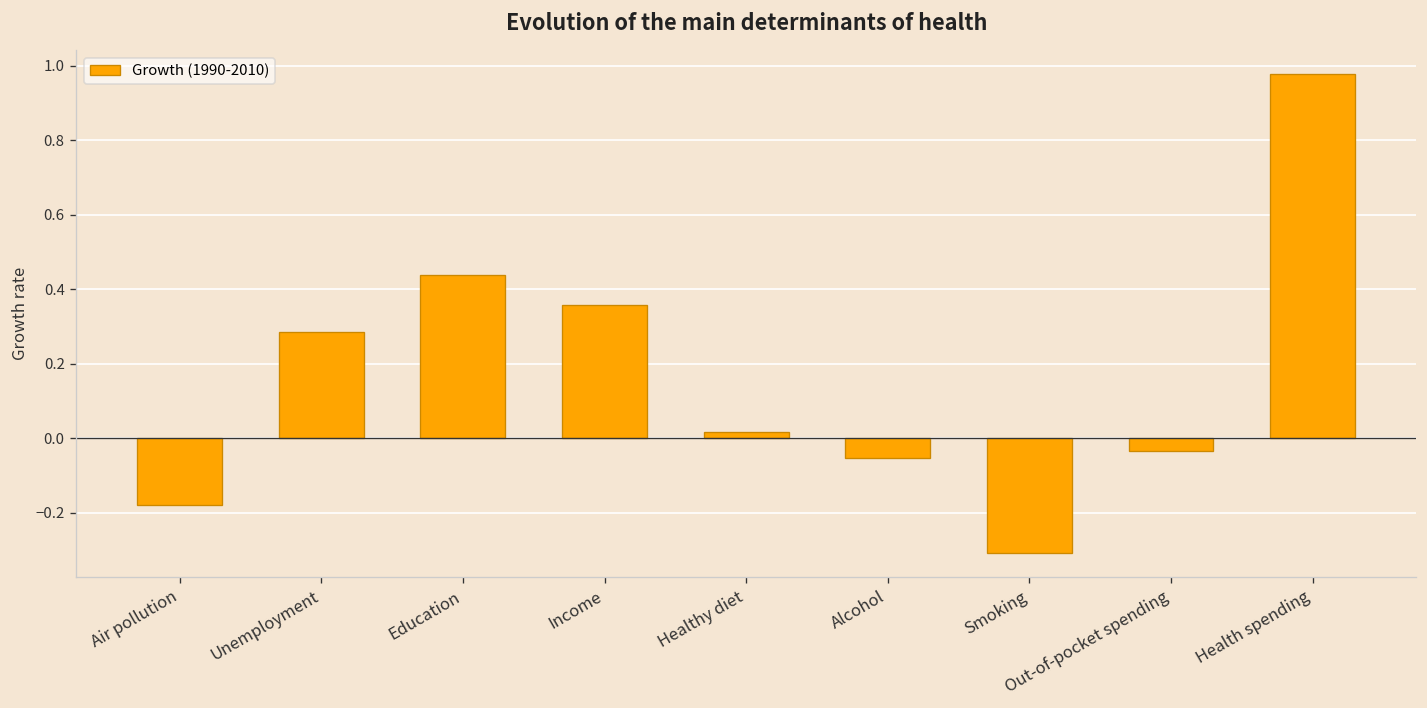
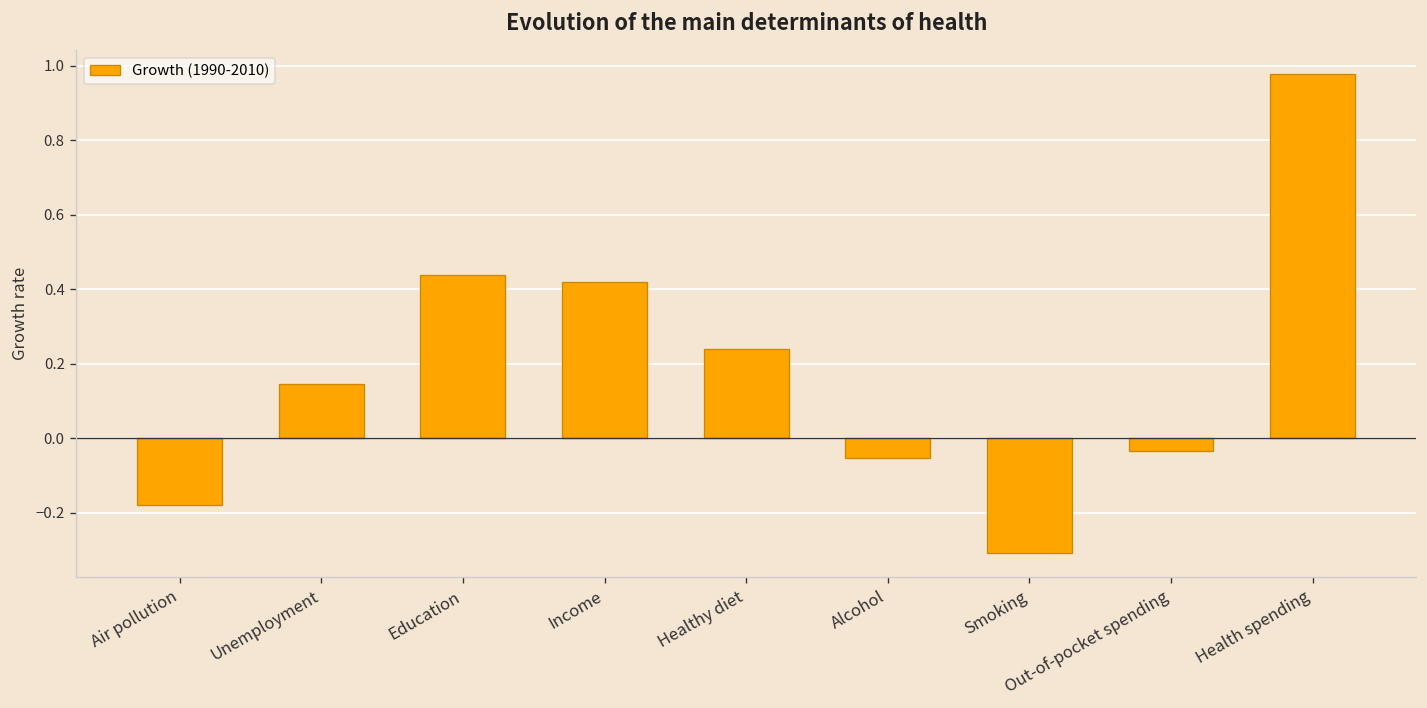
Unemployment: 0.28 -> 0.14
Income: 0.36 -> 0.42
Healthy diet: 0.02 -> 0.24
